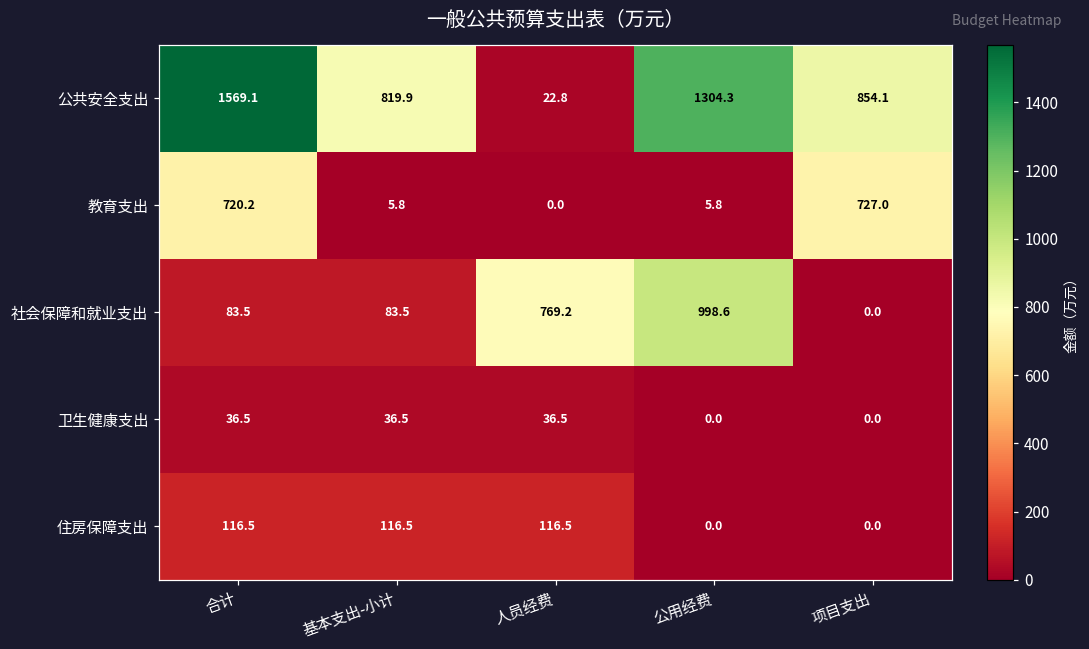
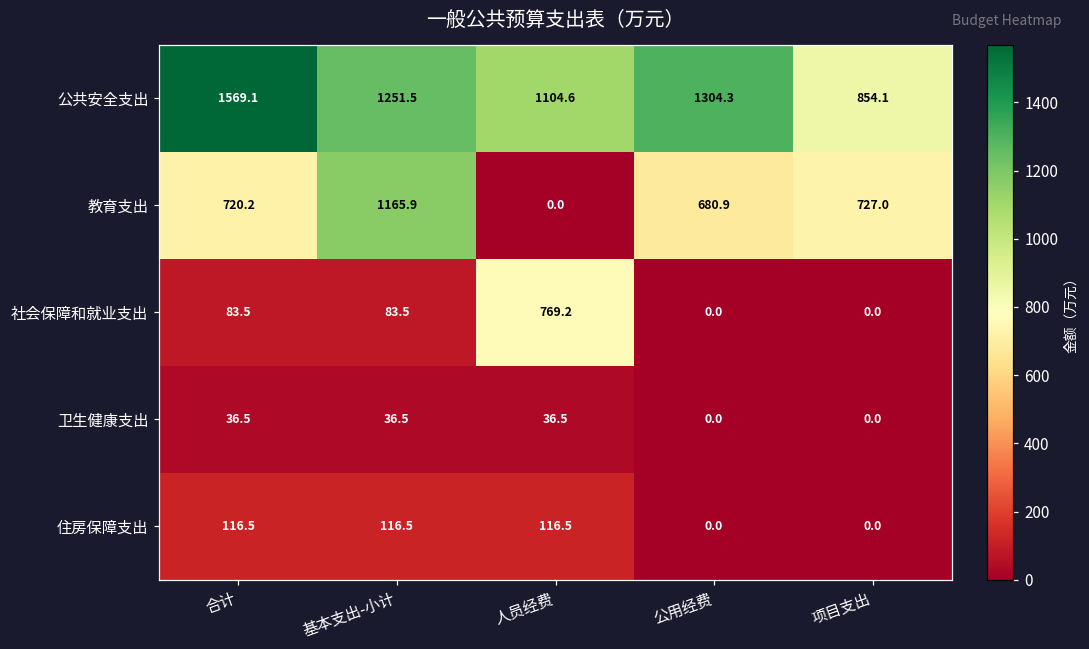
公共安全支出, 基本支出-小计: 819.9 -> 1251.5
公共安全支出, 人员经费: 22.8 -> 1104.6
教育支出, 基本支出-小计: 5.8 -> 1165.9
教育支出, 公用经费: 5.8 -> 680.9
社会保障和就业支出, 公用经费: 998.6 -> 0.0
